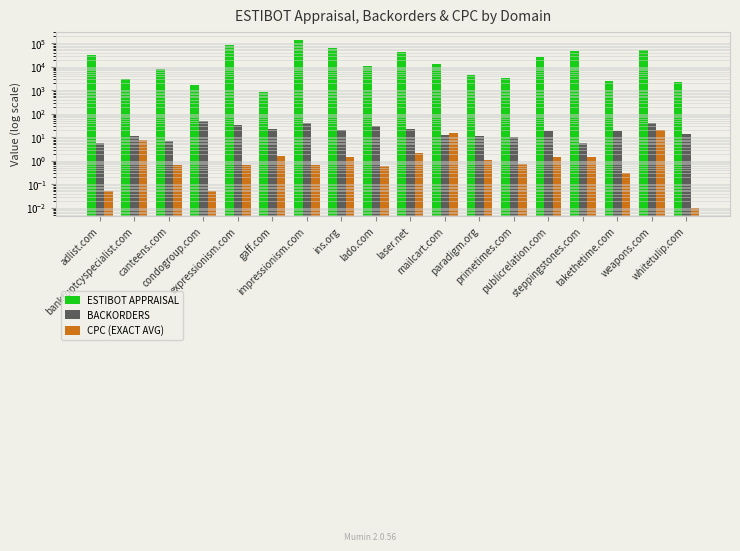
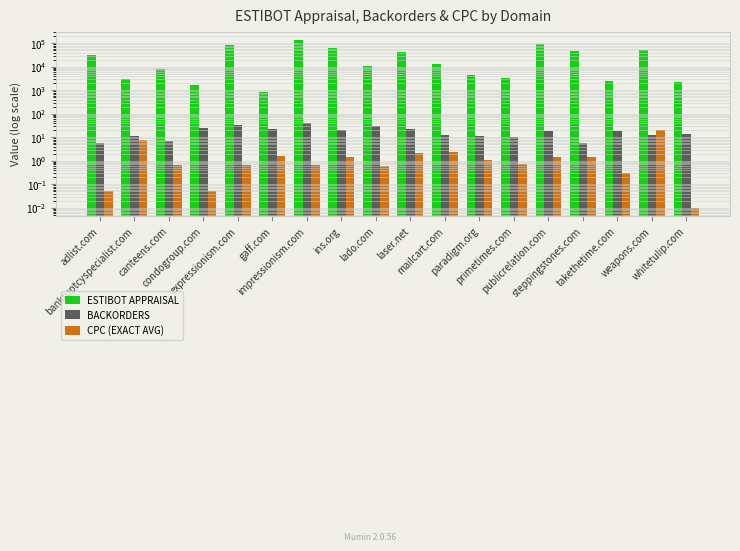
BACKORDERS, condogroup.com: 50 -> 20
CPC (EXACT AVG), mailcart.com: 20 -> 2
ESTIBOT APPRAISAL, publicrelation.com: 30000 -> 90000
BACKORDERS, weapons.com: 40 -> 10
